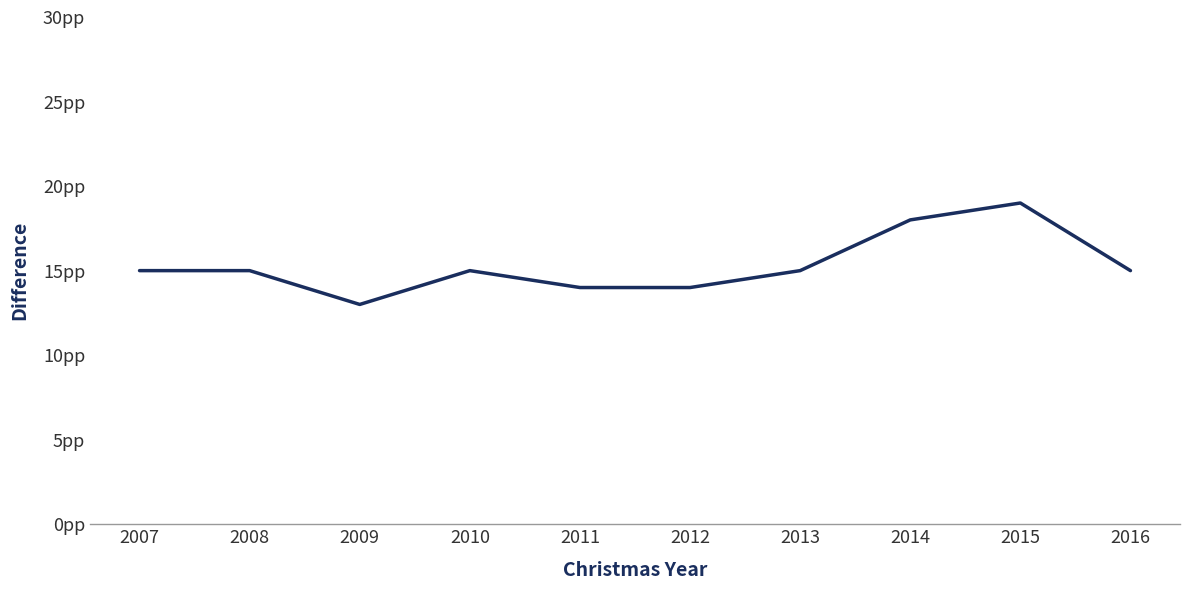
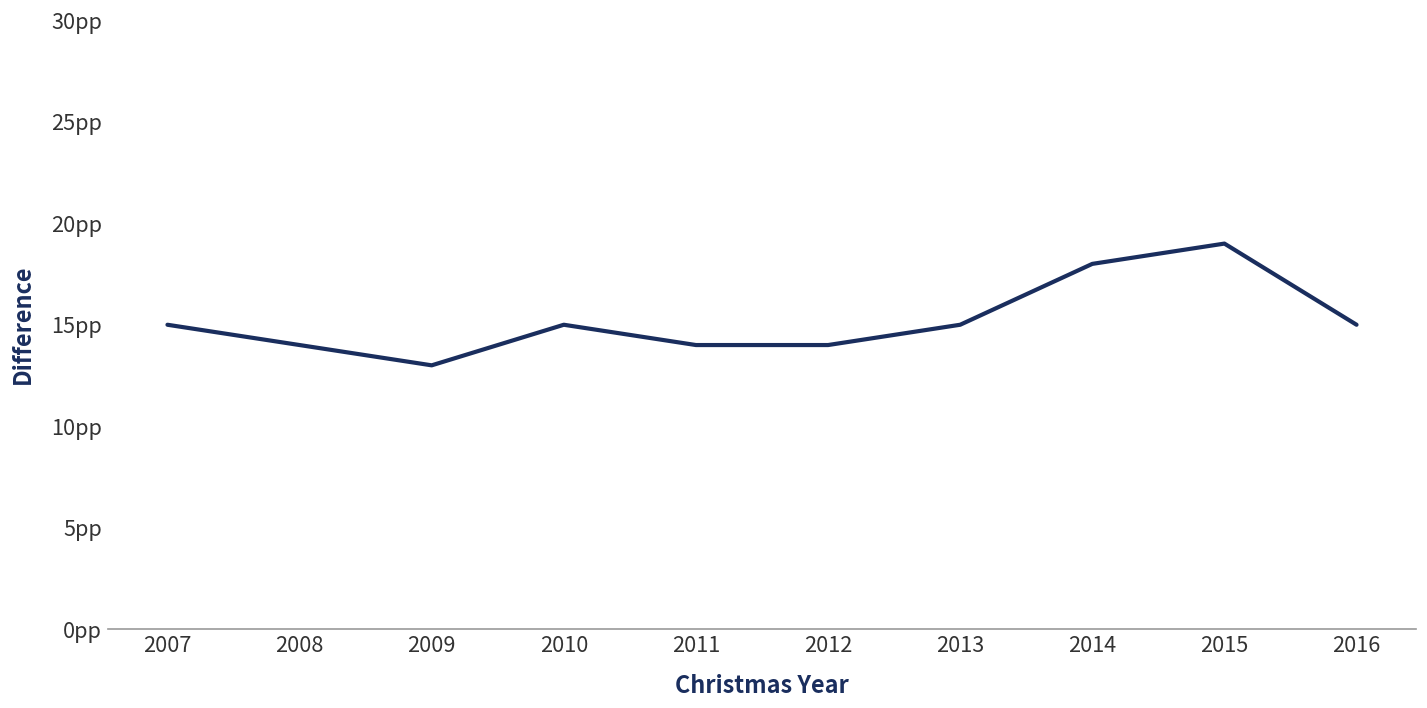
2008: 15pp -> 14pp
